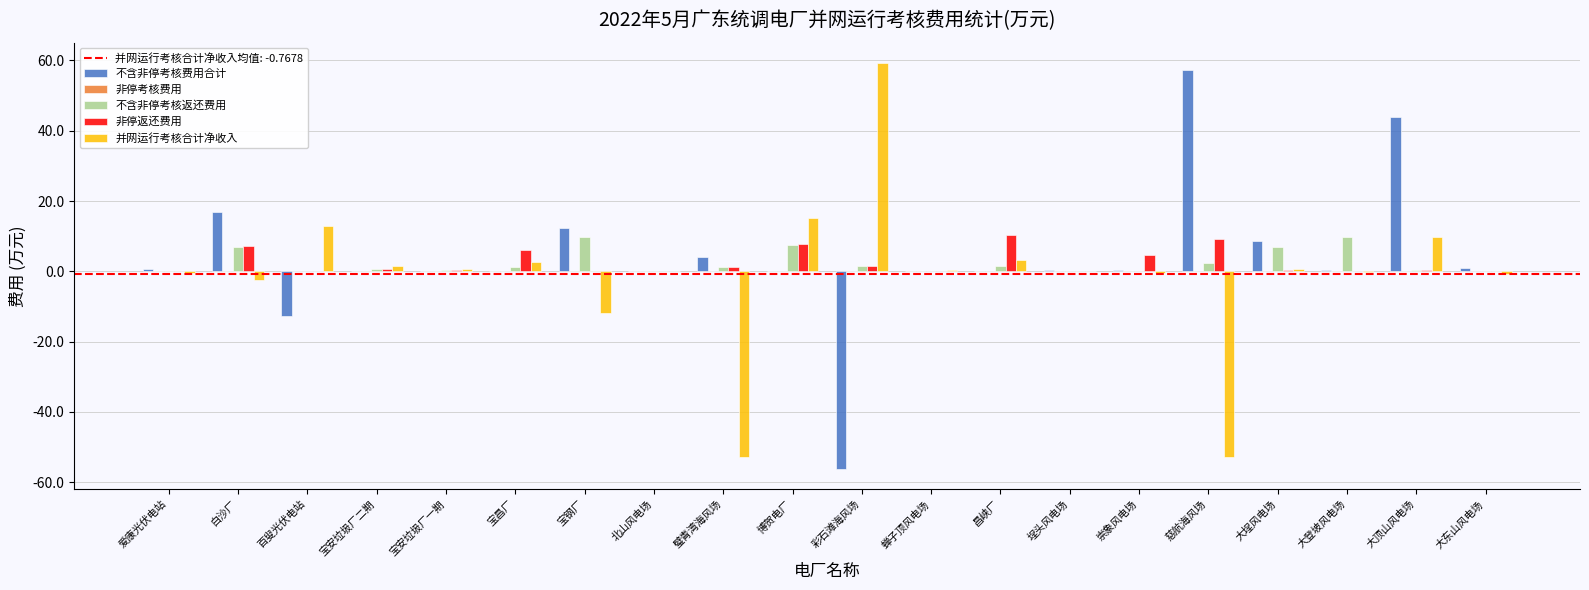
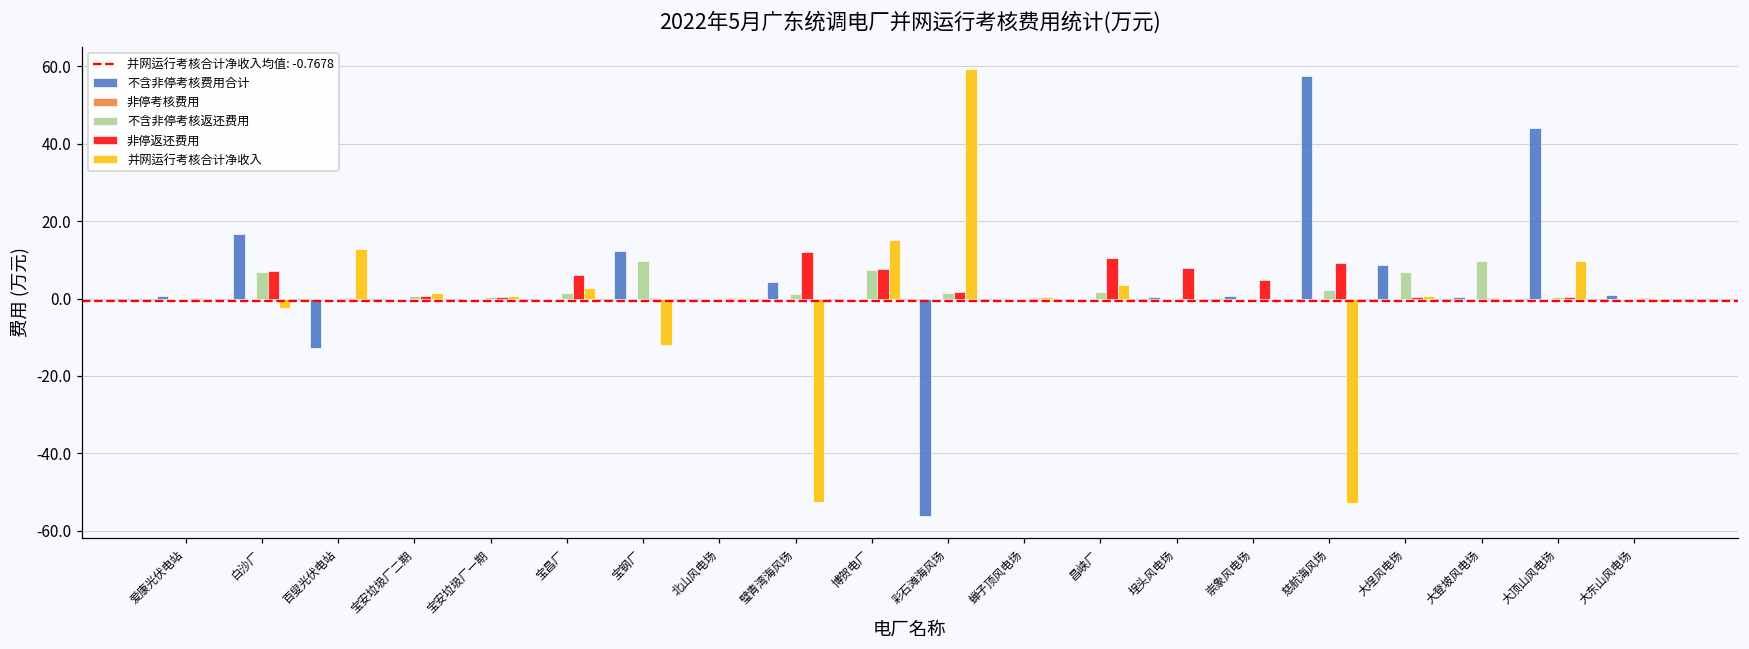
非停返还费用, 璧青湾海风场: 1 -> 12
非停返还费用, 埕头风电场: 0 -> 8
